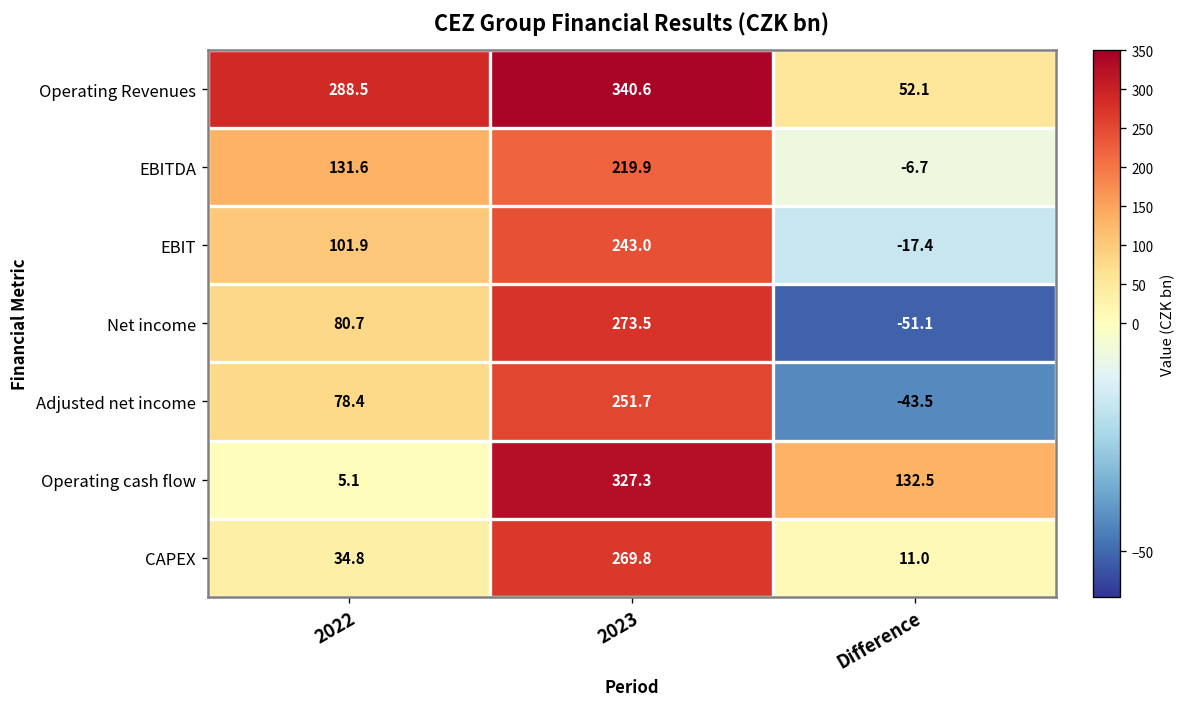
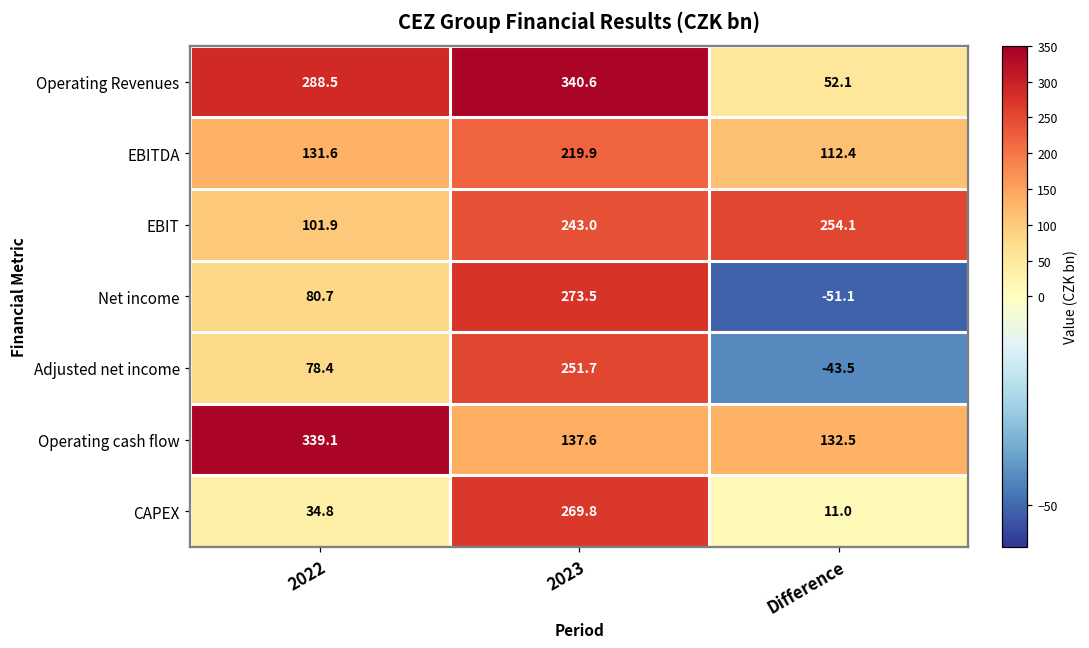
EBITDA, Difference: -6.7 -> 112.4
EBIT, Difference: -17.4 -> 254.1
Operating cash flow, 2022: 5.1 -> 339.1
Operating cash flow, 2023: 327.3 -> 137.6
